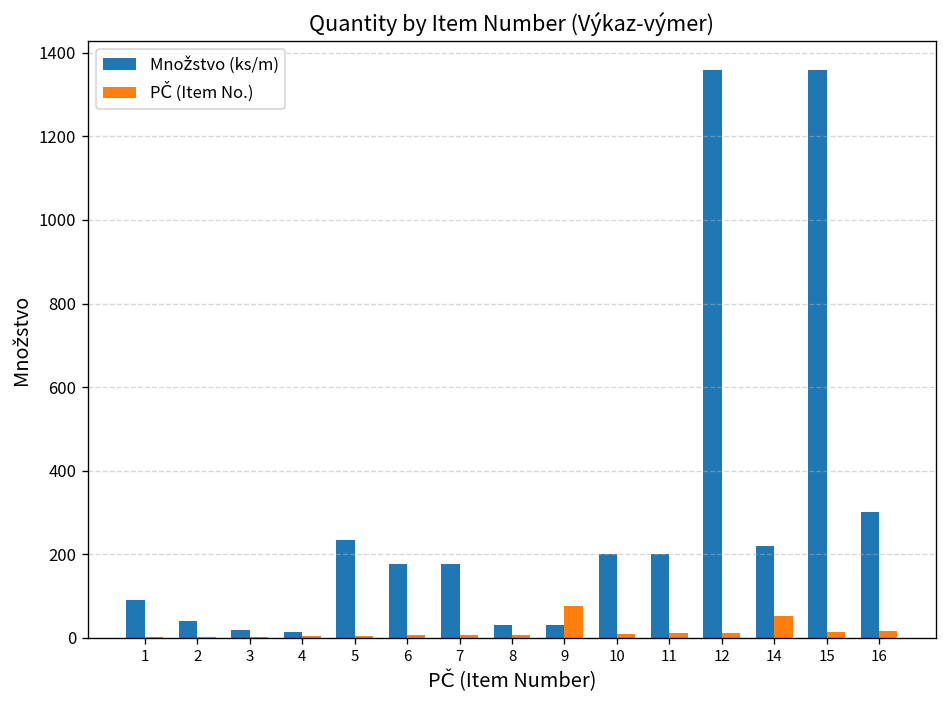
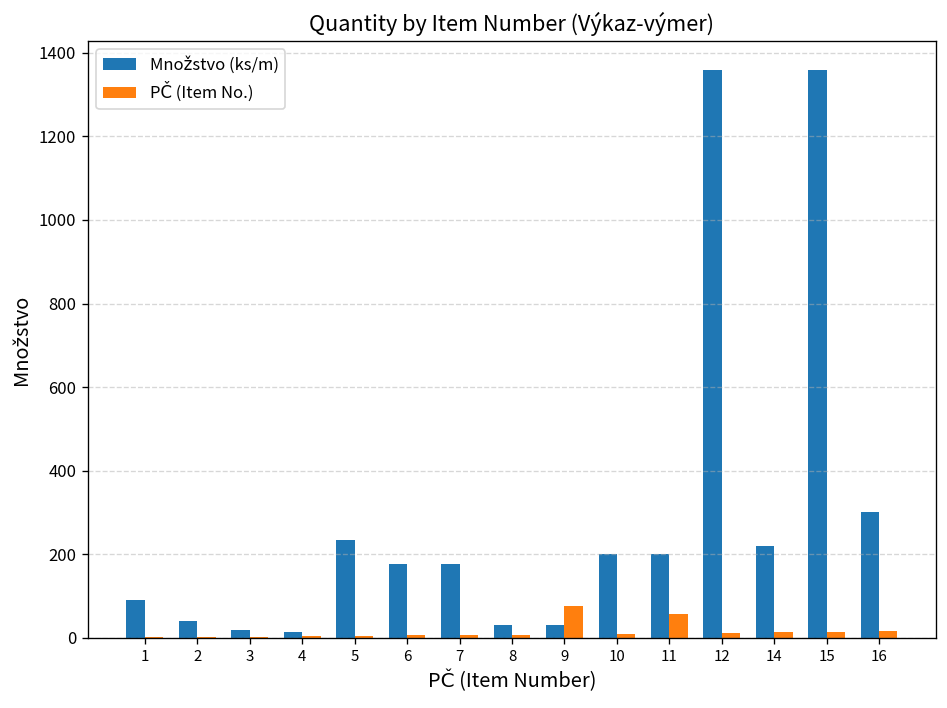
PČ (Item No.), 11: 10 -> 60
PČ (Item No.), 14: 50 -> 10
